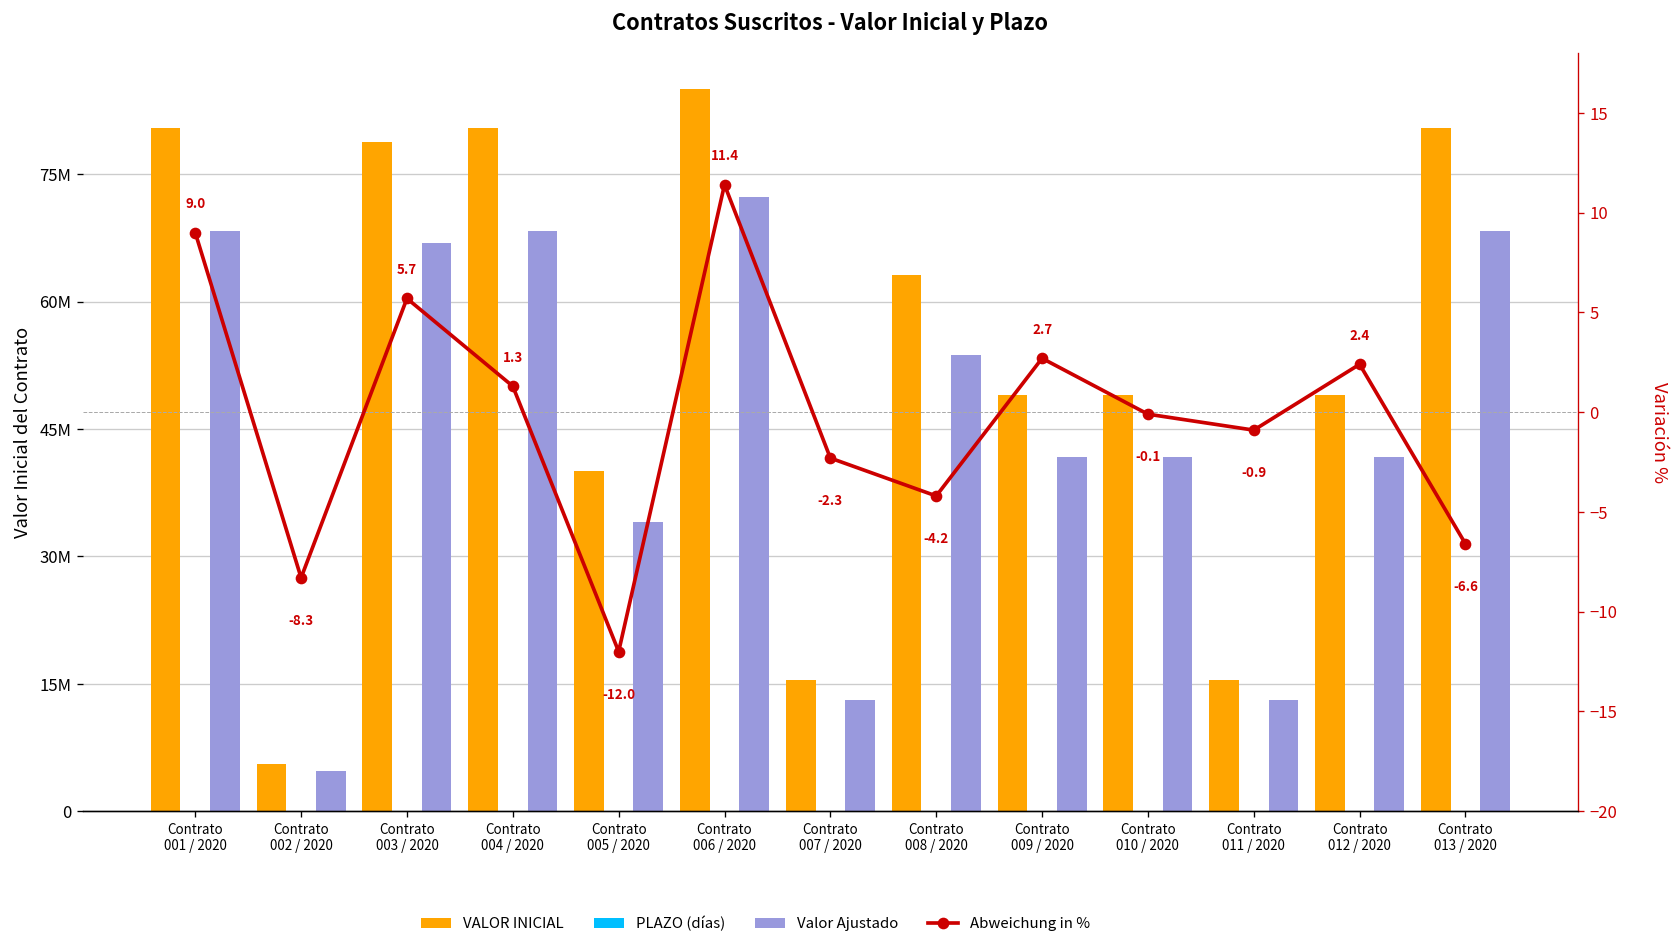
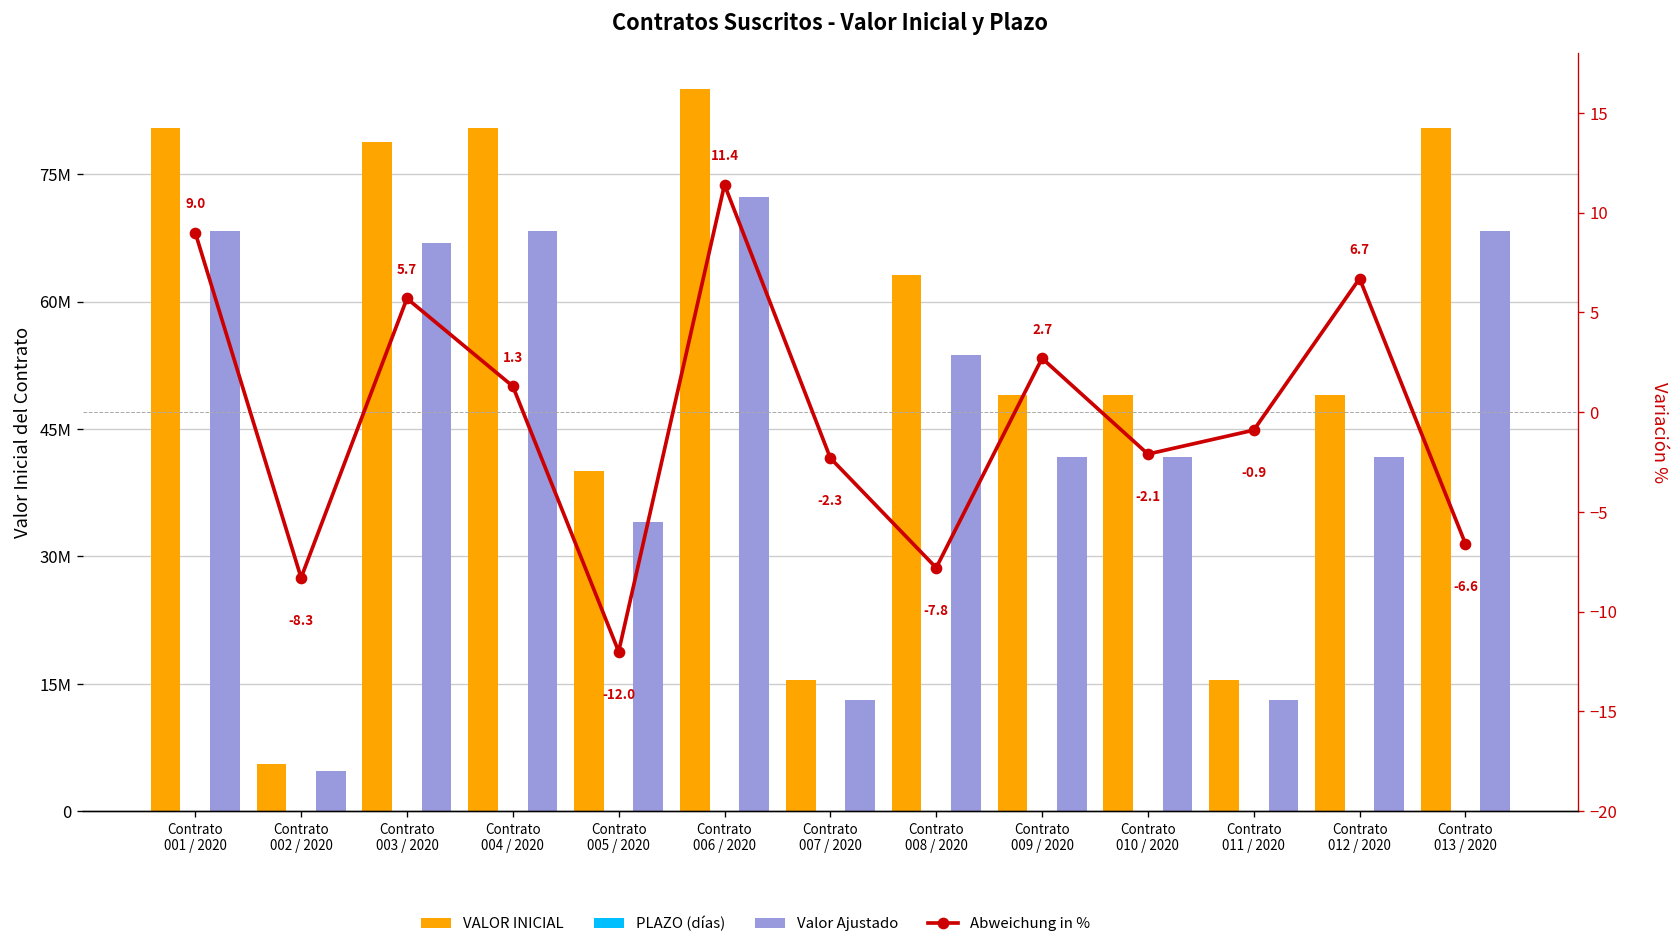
Abweichung in %, Contrato 008 / 2020: -4.2 -> -7.8
Abweichung in %, Contrato 010 / 2020: -0.1 -> -2.1
Abweichung in %, Contrato 012 / 2020: 2.4 -> 6.7
